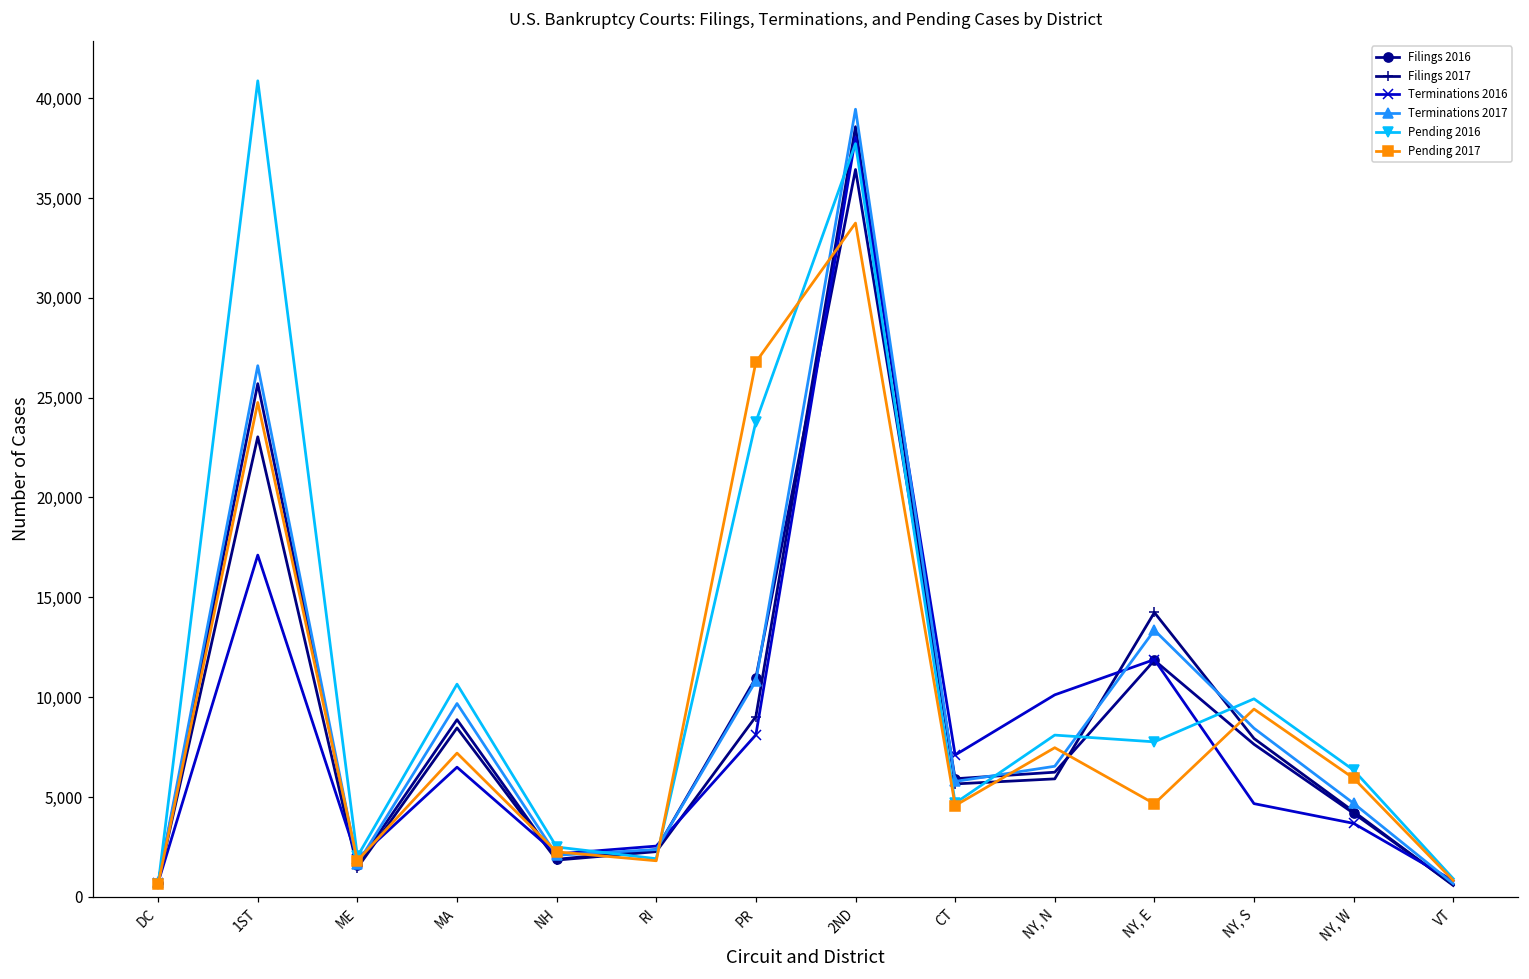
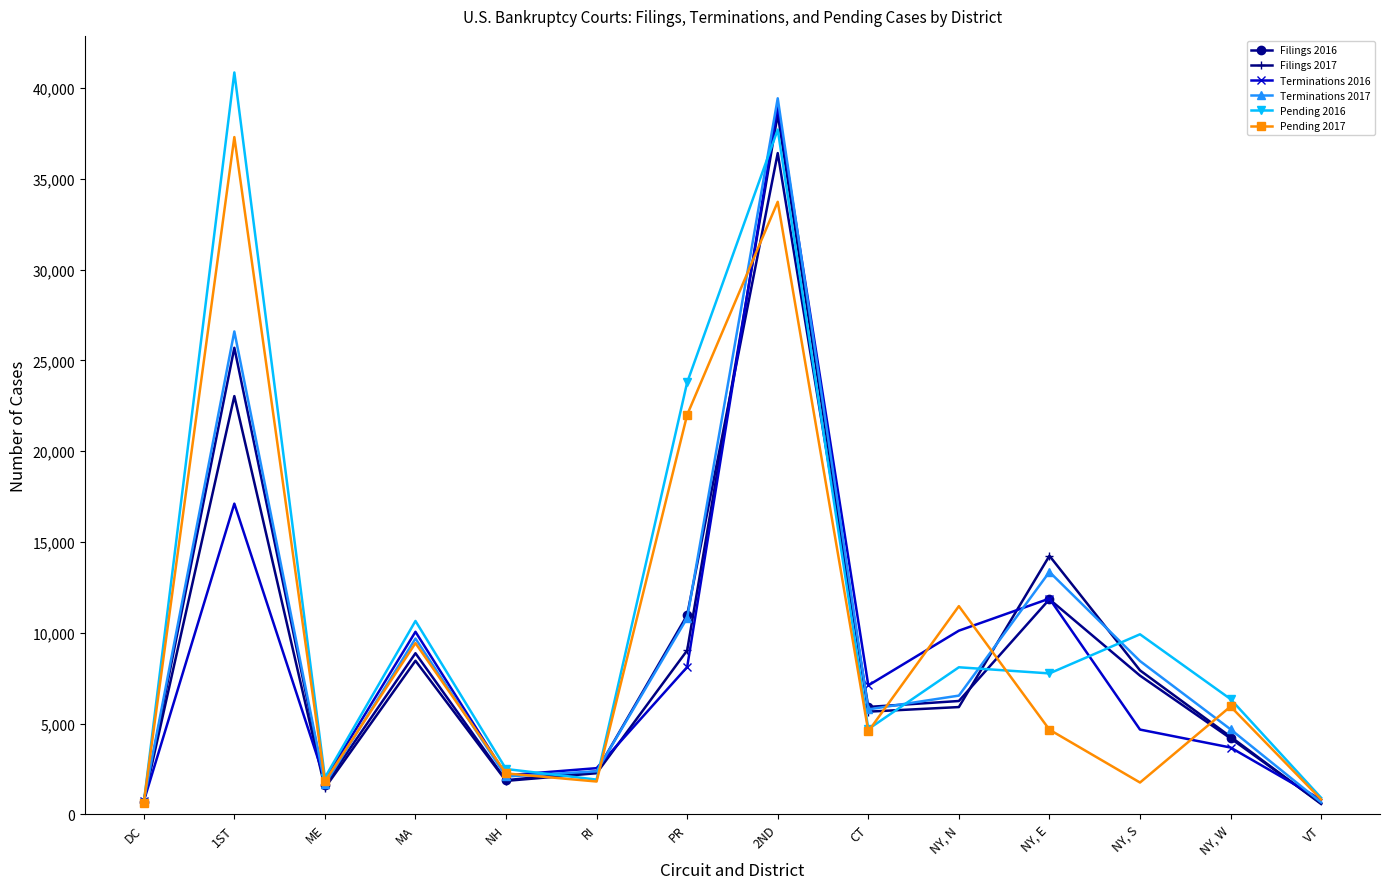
Pending 2017, 1ST: 24,800 -> 37,300
Terminations 2016, MA: 6,500 -> 10,100
Pending 2017, MA: 7,200 -> 9,400
Pending 2017, PR: 26,800 -> 22,000
Terminations 2016, 2ND: 38,000 -> 39,000
Pending 2017, NY, N: 7,500 -> 11,500
Pending 2017, NY, S: 9,400 -> 1,700
